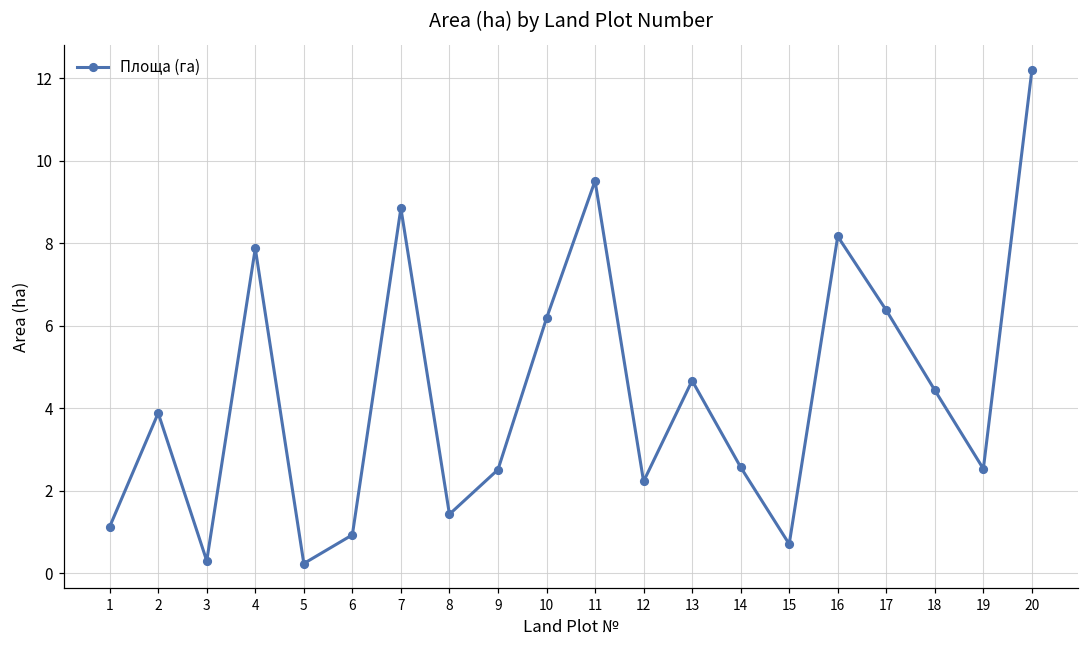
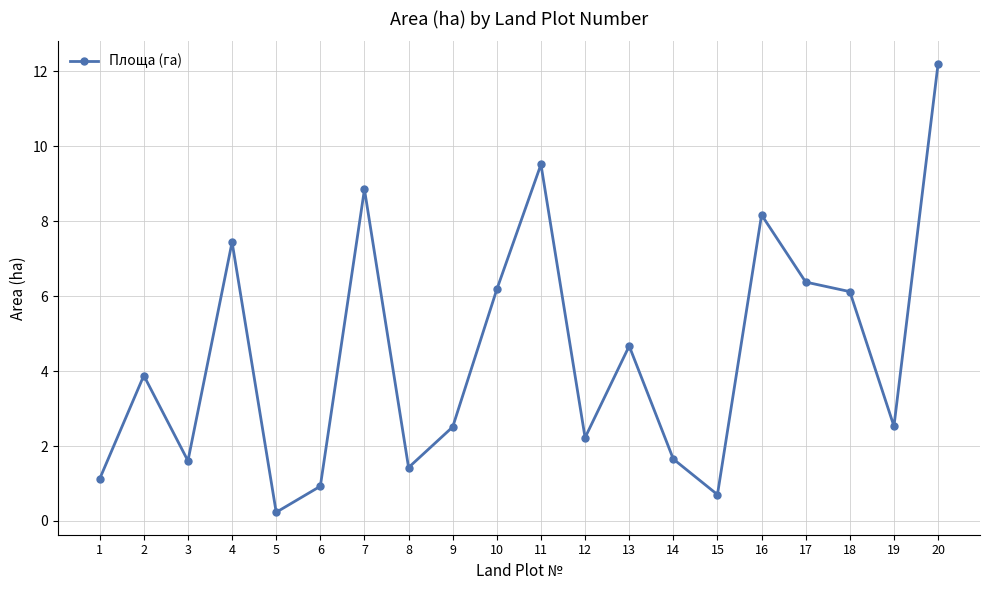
3: 0.3 -> 1.6
4: 7.9 -> 7.4
14: 2.6 -> 1.7
18: 4.4 -> 6.1
